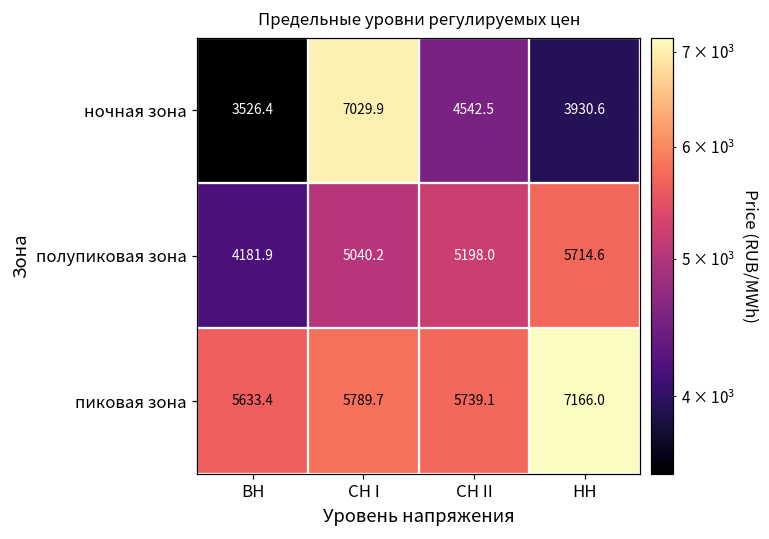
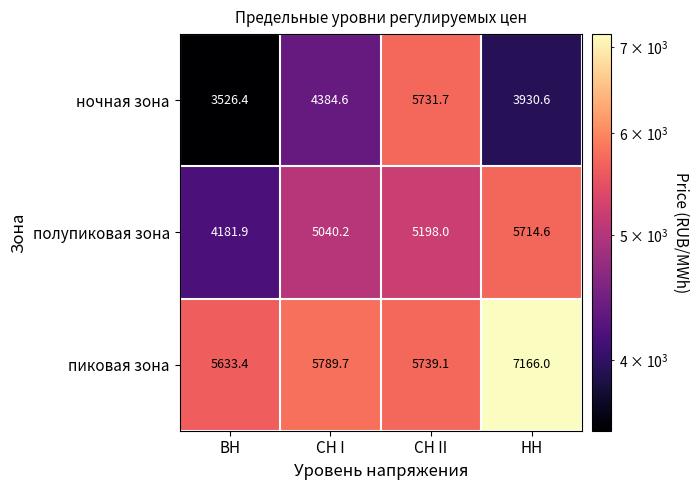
ночная зона, СН I: 7029.9 -> 4384.6
ночная зона, СН II: 4542.5 -> 5731.7
